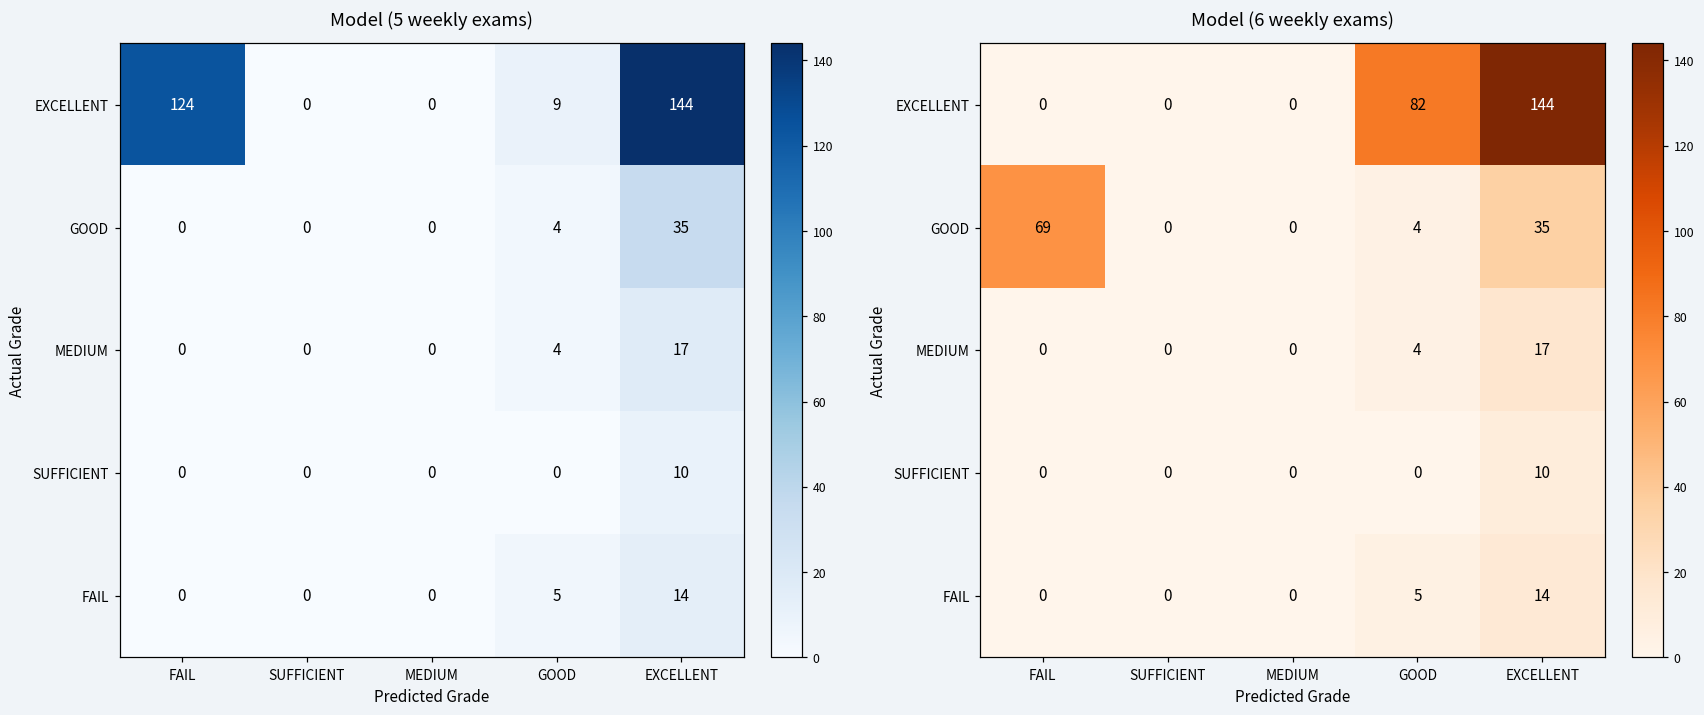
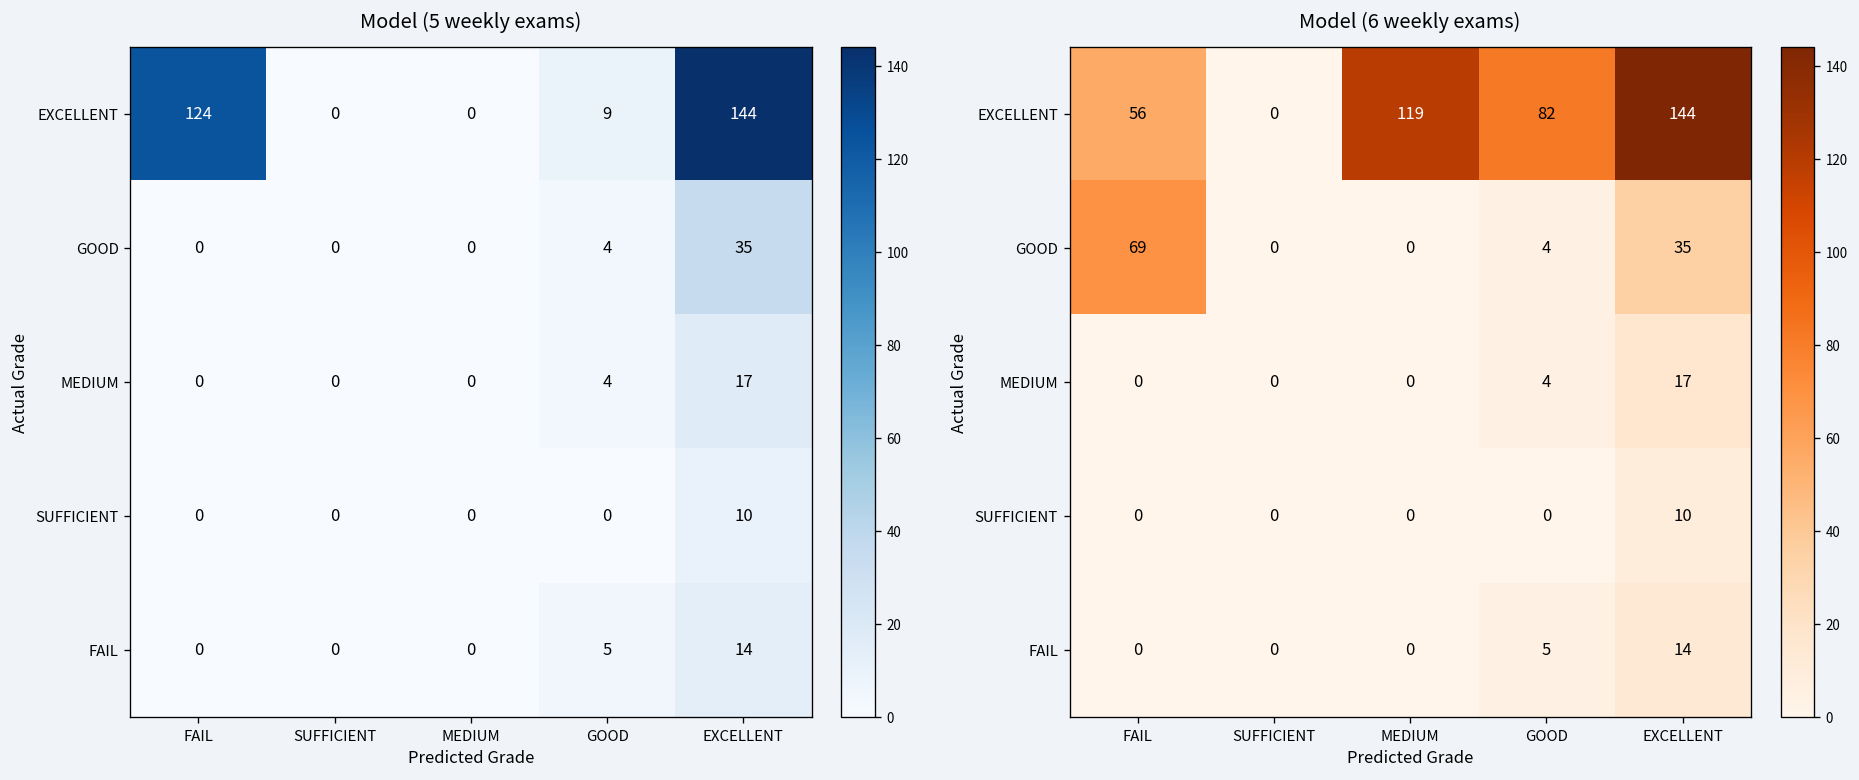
Model (6 weekly exams), EXCELLENT, FAIL: 0 -> 56
Model (6 weekly exams), EXCELLENT, MEDIUM: 0 -> 119
